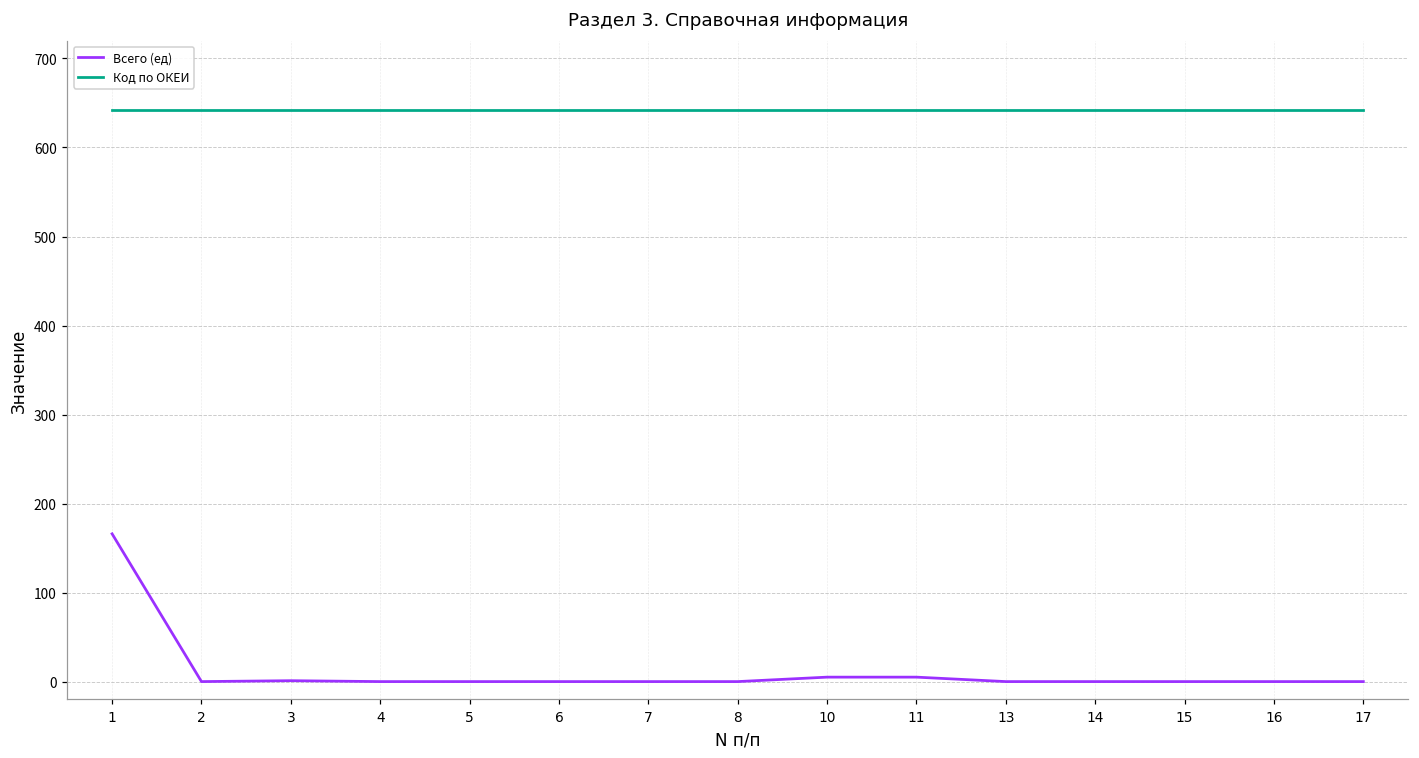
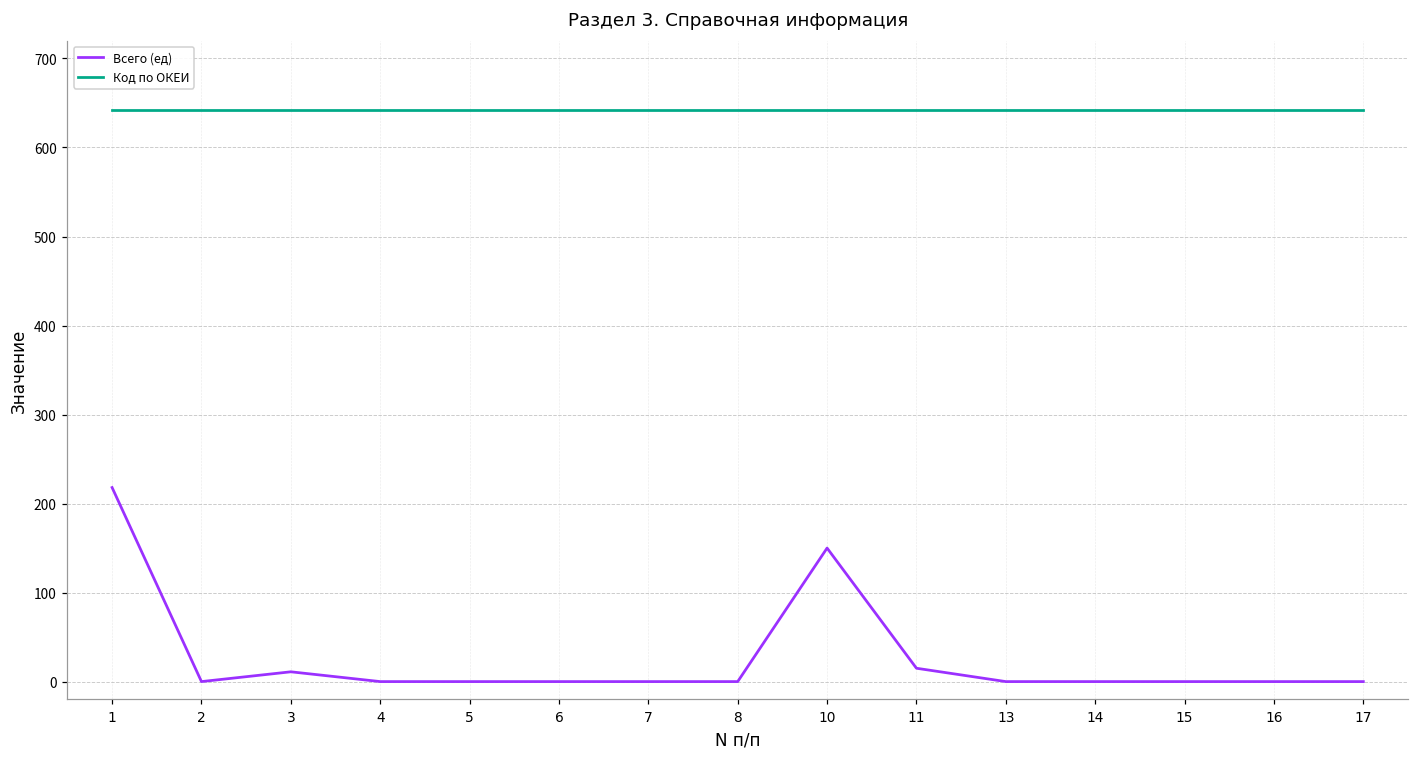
Всего (ед), 1: 170 -> 220
Всего (ед), 3: 0 -> 10
Всего (ед), 10: 10 -> 150
Всего (ед), 11: 10 -> 20
